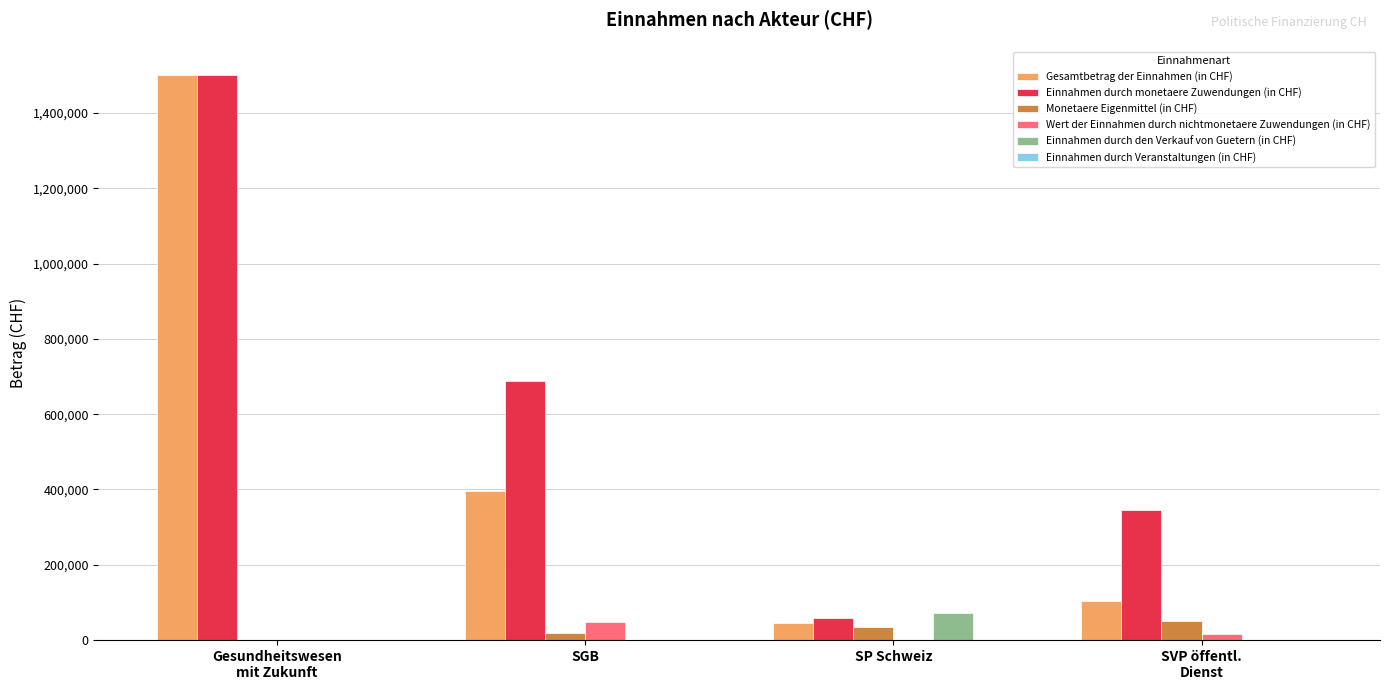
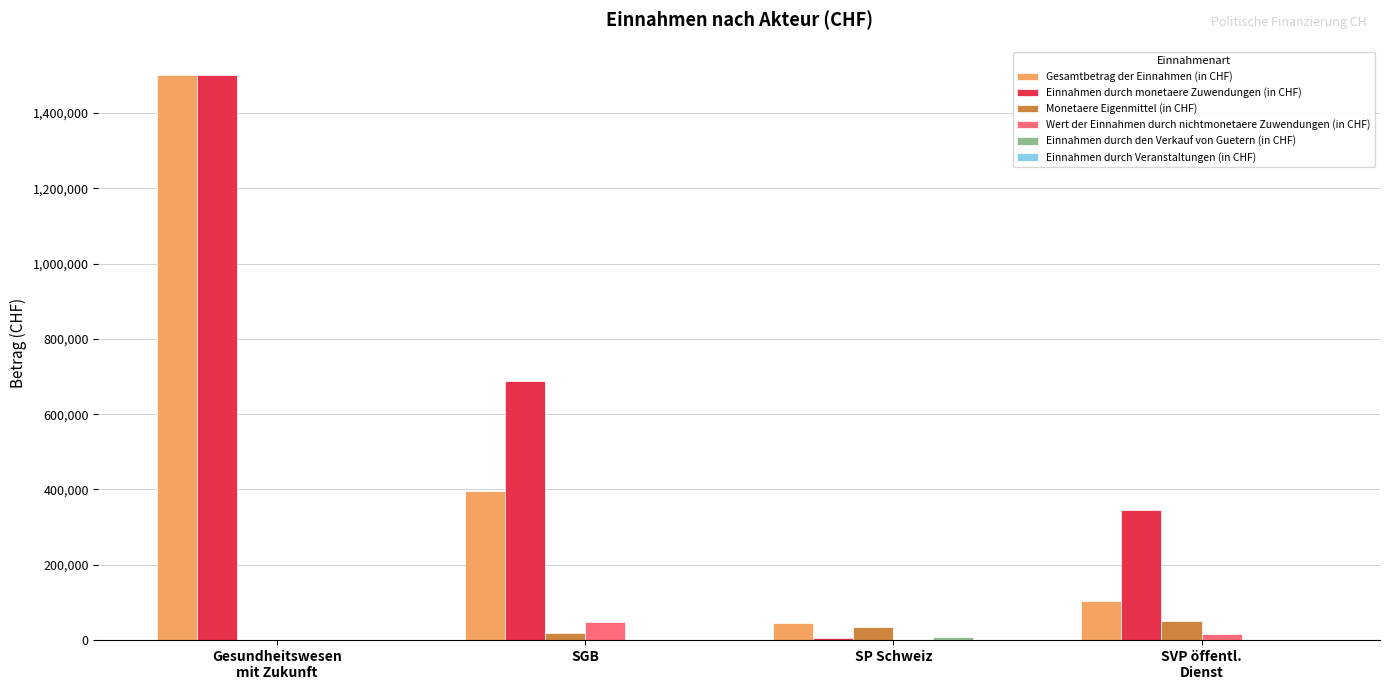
Einnahmen durch monetaere Zuwendungen (in CHF), SP Schweiz: 60,000 -> 10,000
Einnahmen durch den Verkauf von Guetern (in CHF), SP Schweiz: 70,000 -> 10,000
